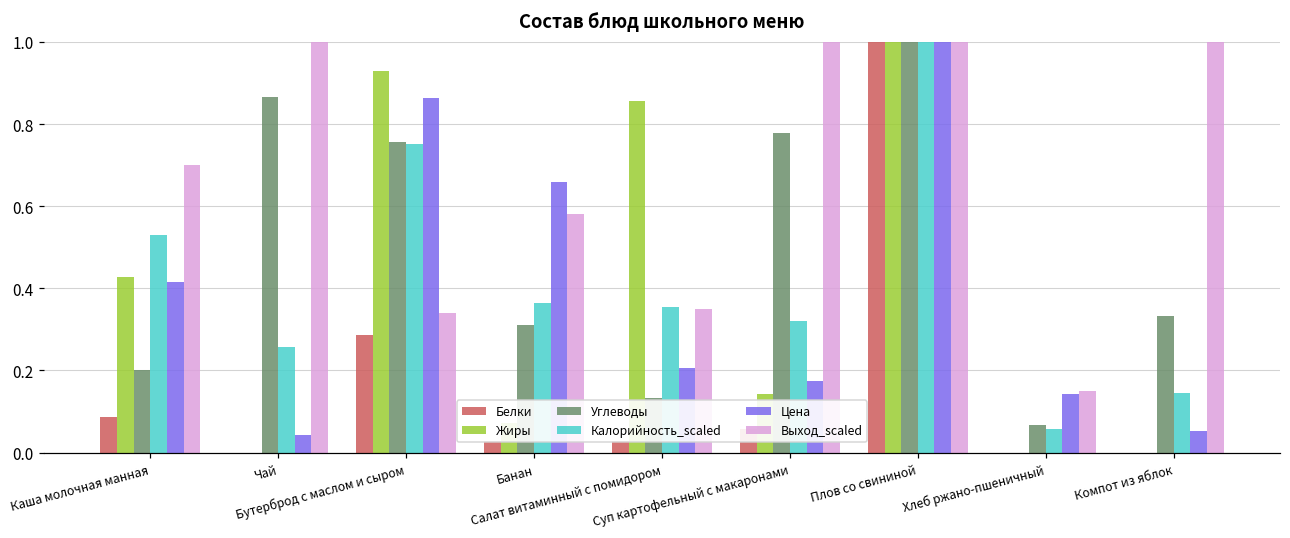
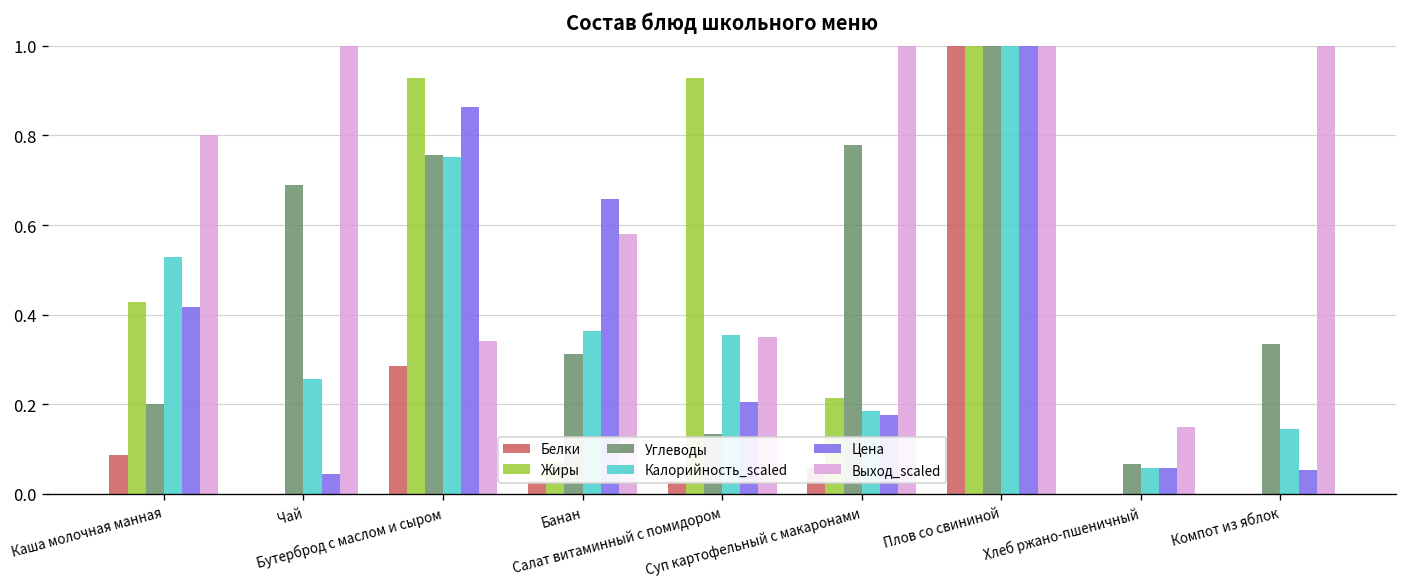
Выход_scaled, Каша молочная манная: 0.70 -> 0.80
Углеводы, Чай: 0.87 -> 0.69
Жиры, Салат витаминный с помидором: 0.86 -> 0.93
Жиры, Суп картофельный с макаронами: 0.14 -> 0.21
Калорийность_scaled, Суп картофельный с макаронами: 0.32 -> 0.18
Цена, Хлеб ржано-пшеничный: 0.14 -> 0.06
